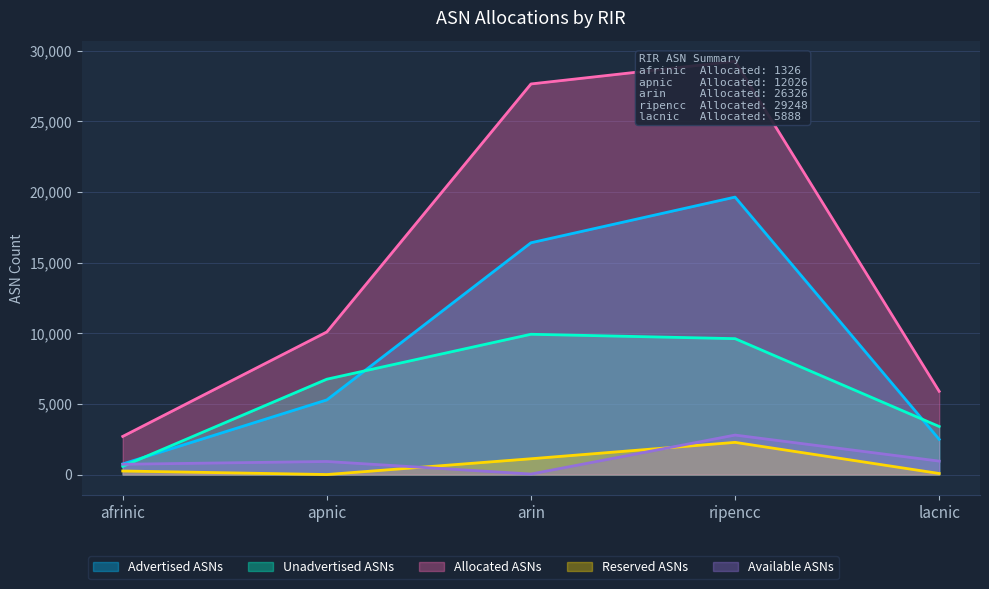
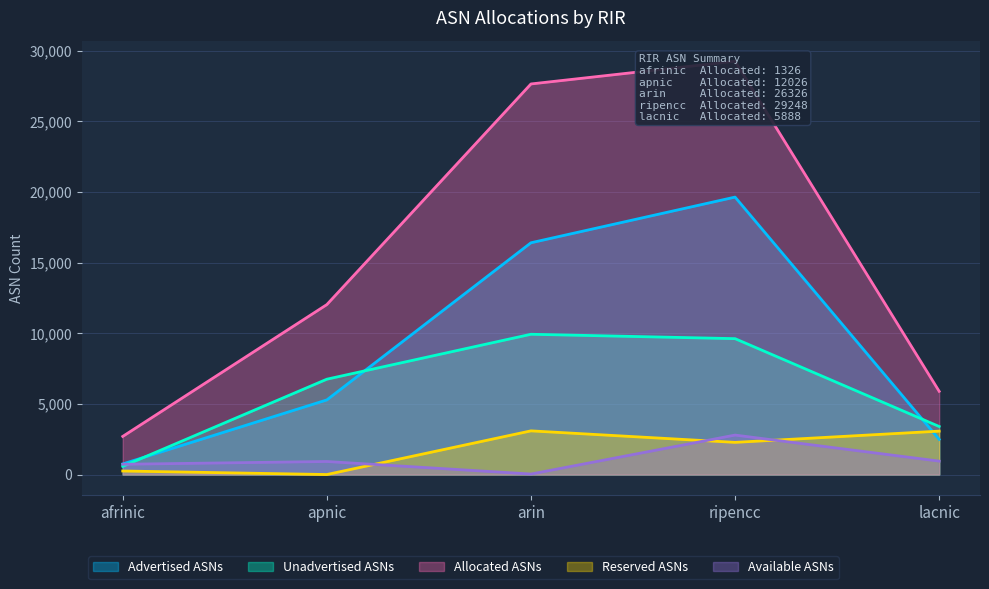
Allocated ASNs, apnic: 10,100 -> 12,000
Reserved ASNs, arin: 1,100 -> 3,100
Reserved ASNs, lacnic: 100 -> 3,100
